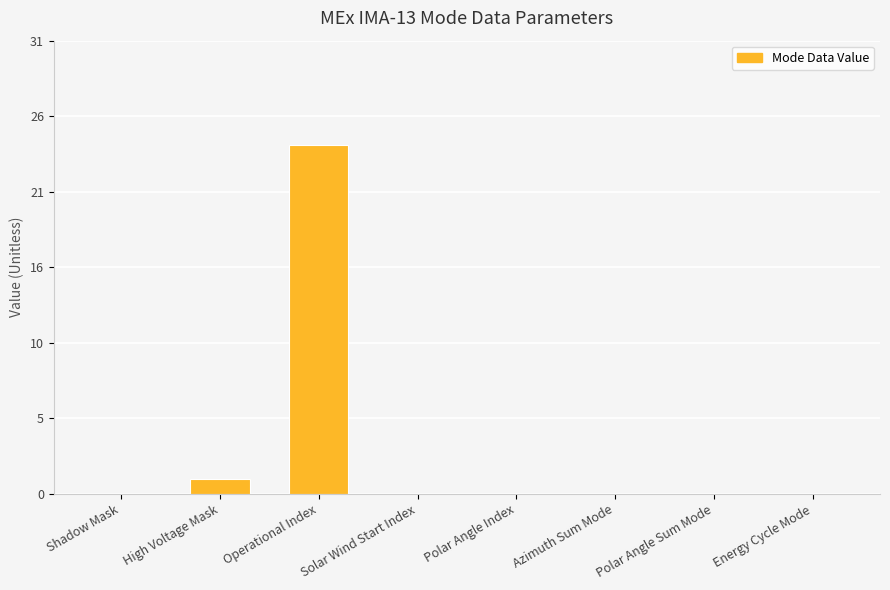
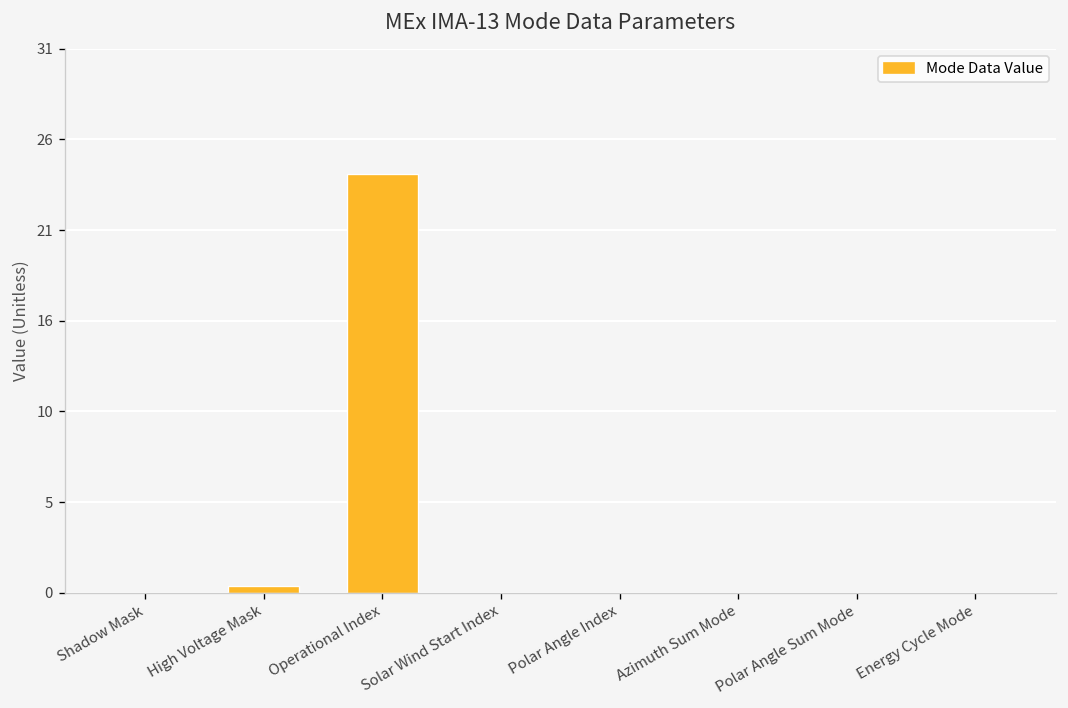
High Voltage Mask: 1.0 -> 0.4
